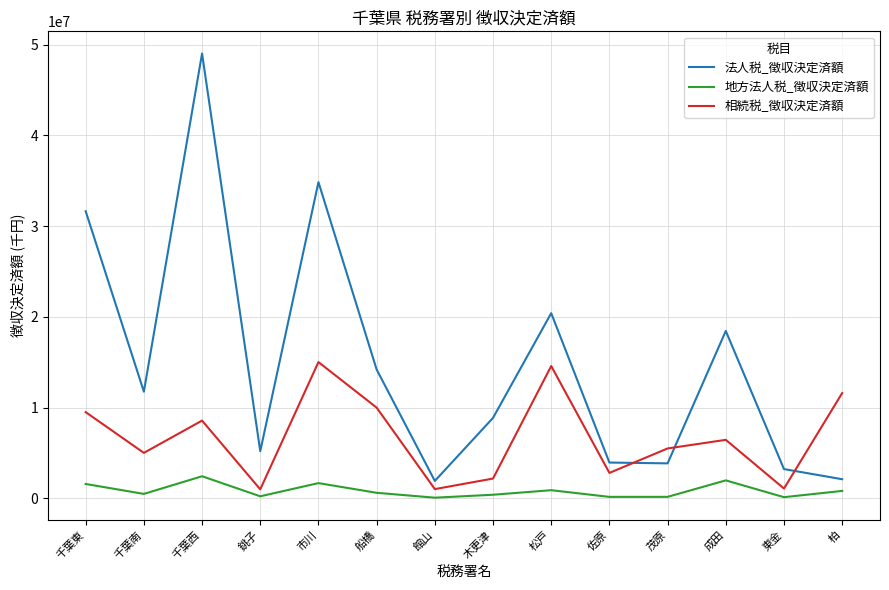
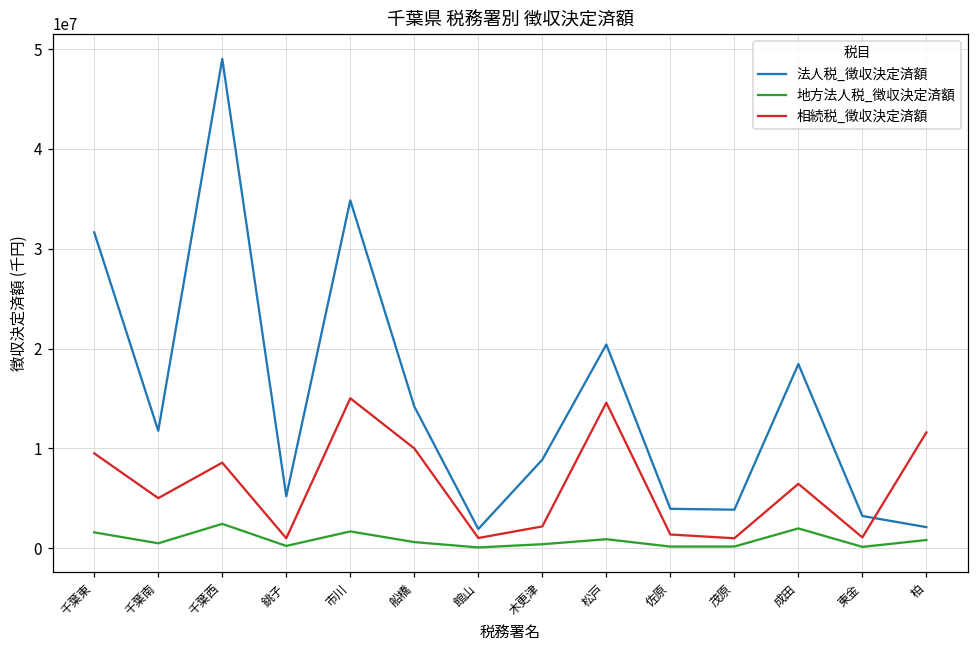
相続税_徴収決定済額, 佐原: 3000000 -> 1000000
相続税_徴収決定済額, 茂原: 6000000 -> 1000000
